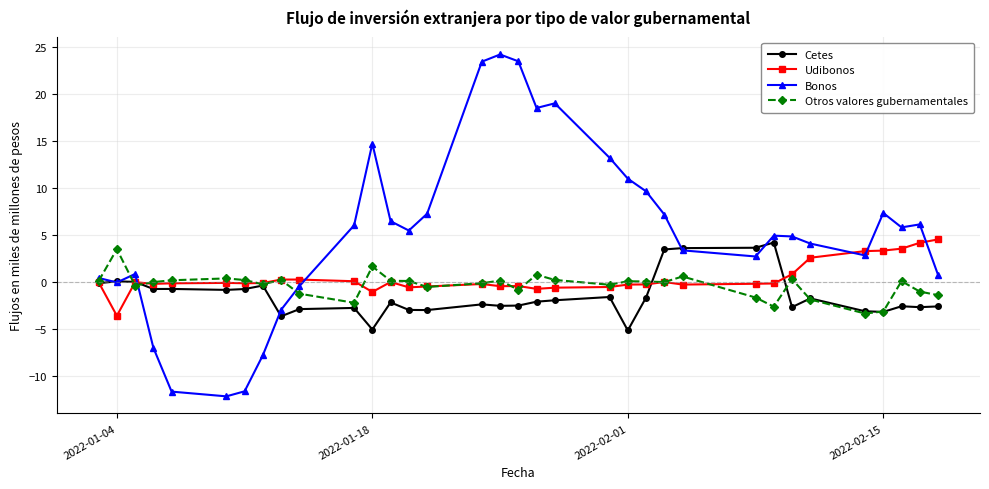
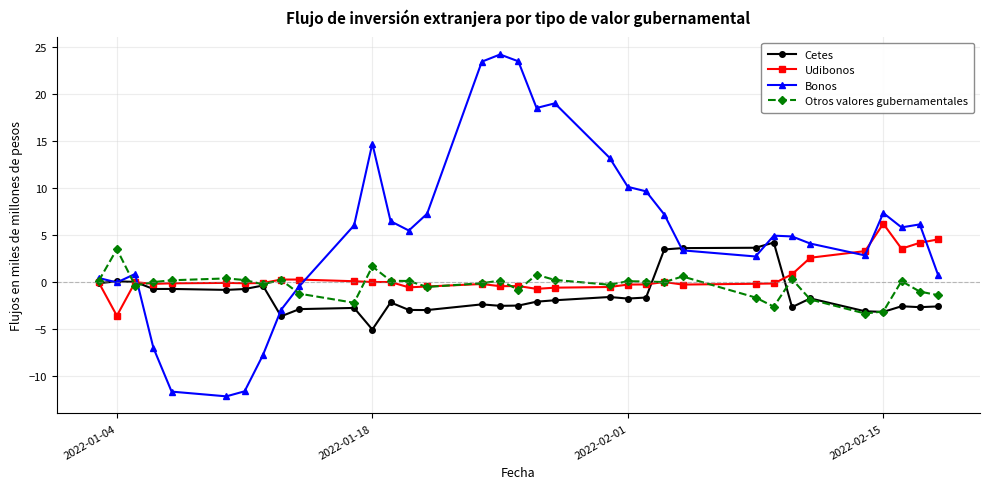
Udibonos, 2022-01-18: -1 -> 0
Cetes, 2022-02-01: -5 -> -2
Bonos, 2022-02-01: 11 -> 10
Udibonos, 2022-02-15: 3 -> 6
